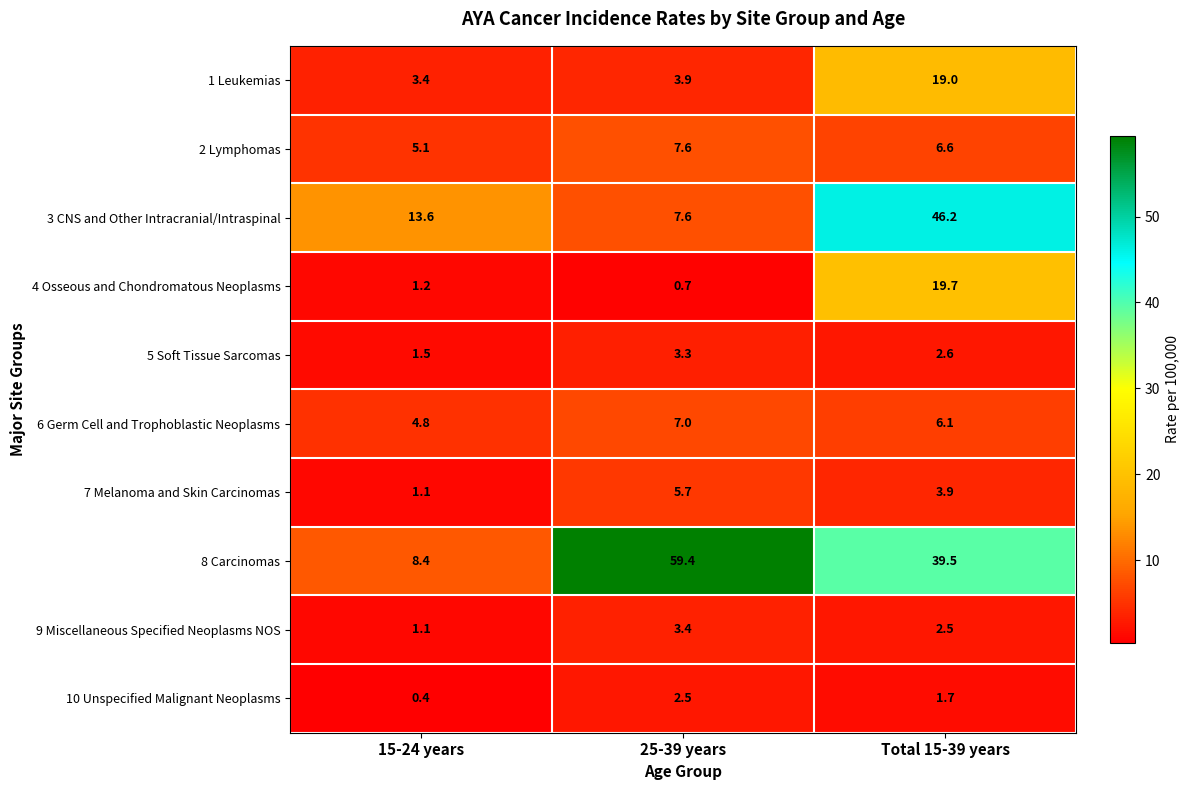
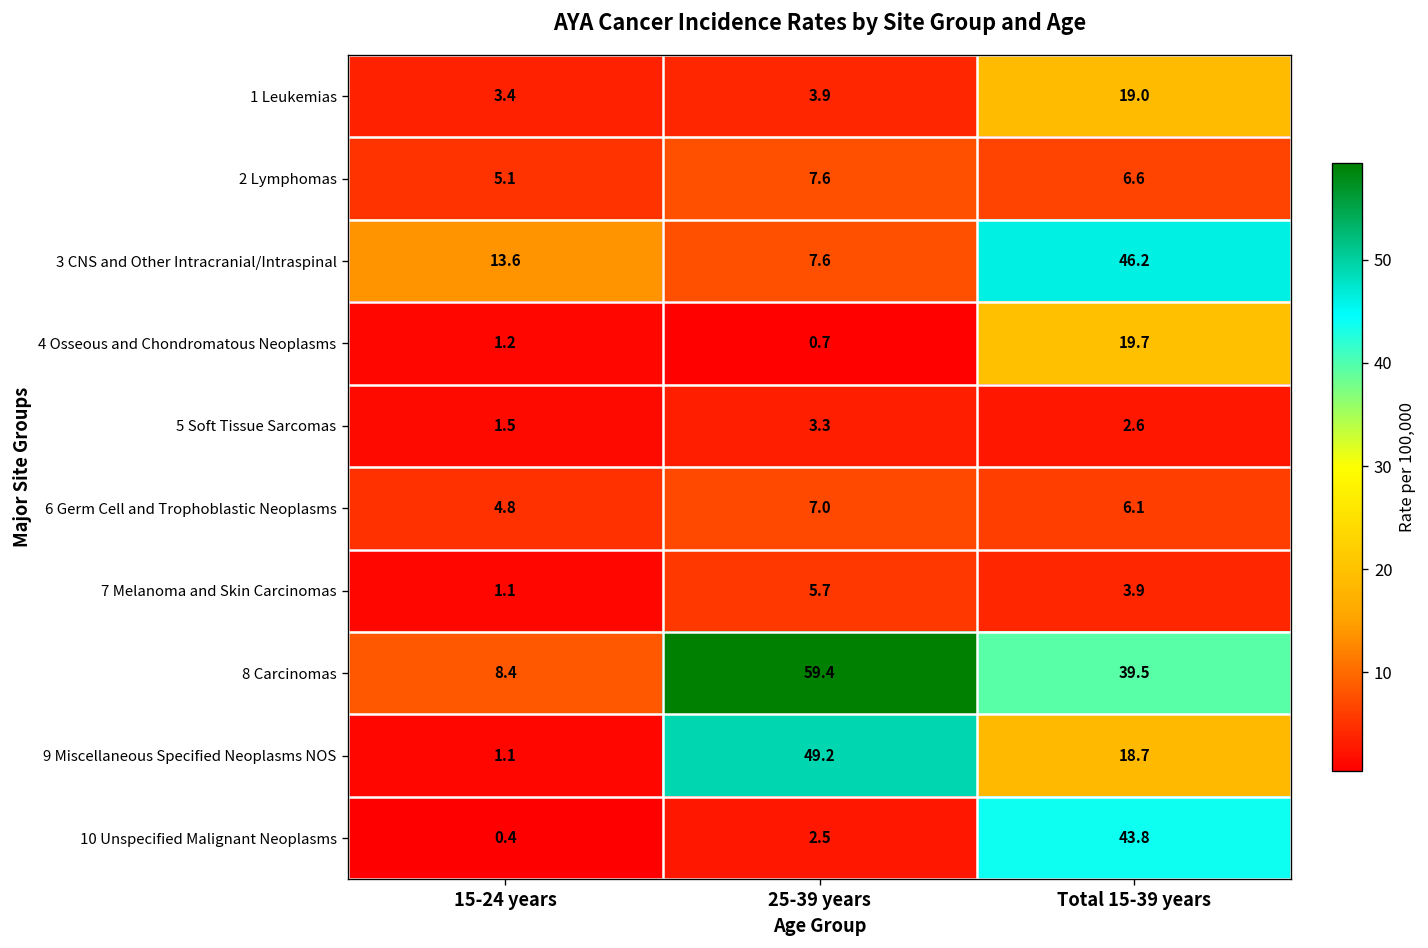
9 Miscellaneous Specified Neoplasms NOS, 25-39 years: 3.4 -> 49.2
9 Miscellaneous Specified Neoplasms NOS, Total 15-39 years: 2.5 -> 18.7
10 Unspecified Malignant Neoplasms, Total 15-39 years: 1.7 -> 43.8
